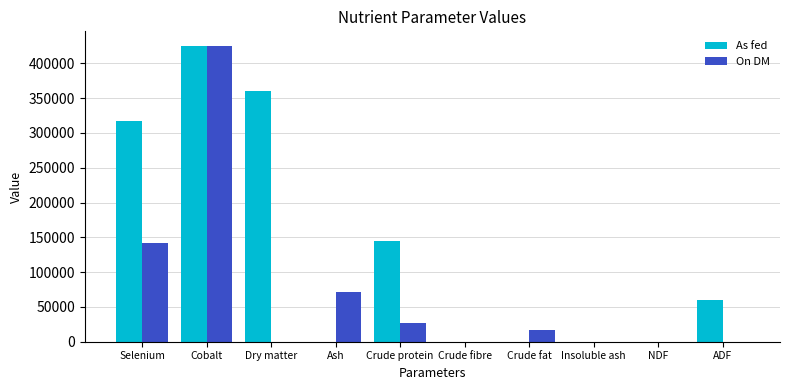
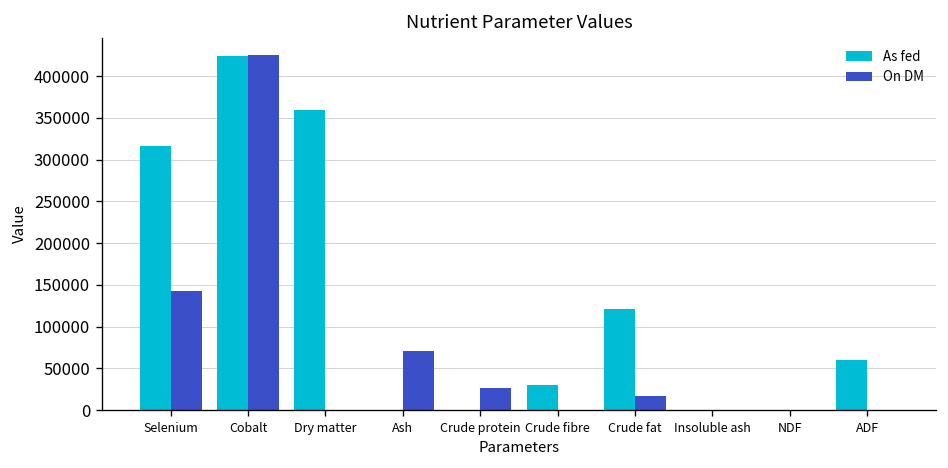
As fed, Crude protein: 140000 -> 0
As fed, Crude fibre: 0 -> 30000
As fed, Crude fat: 0 -> 120000
